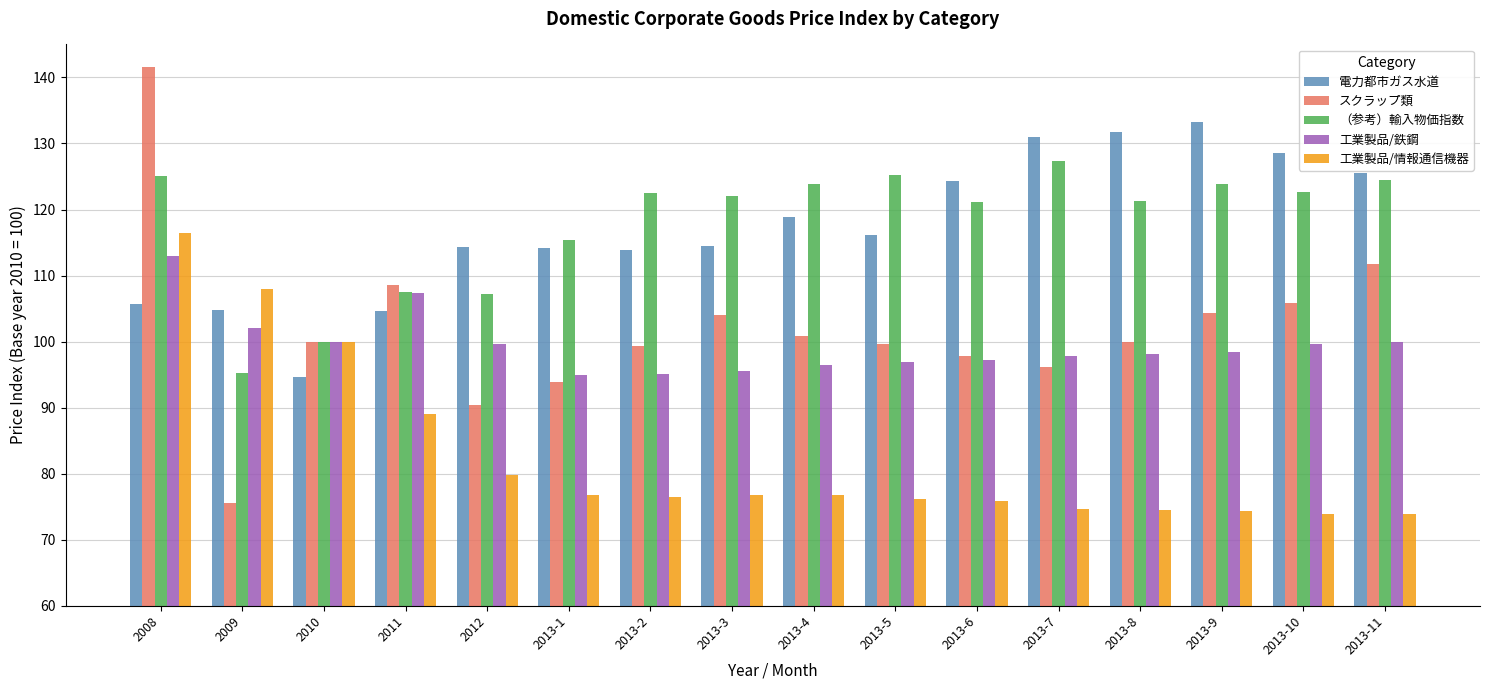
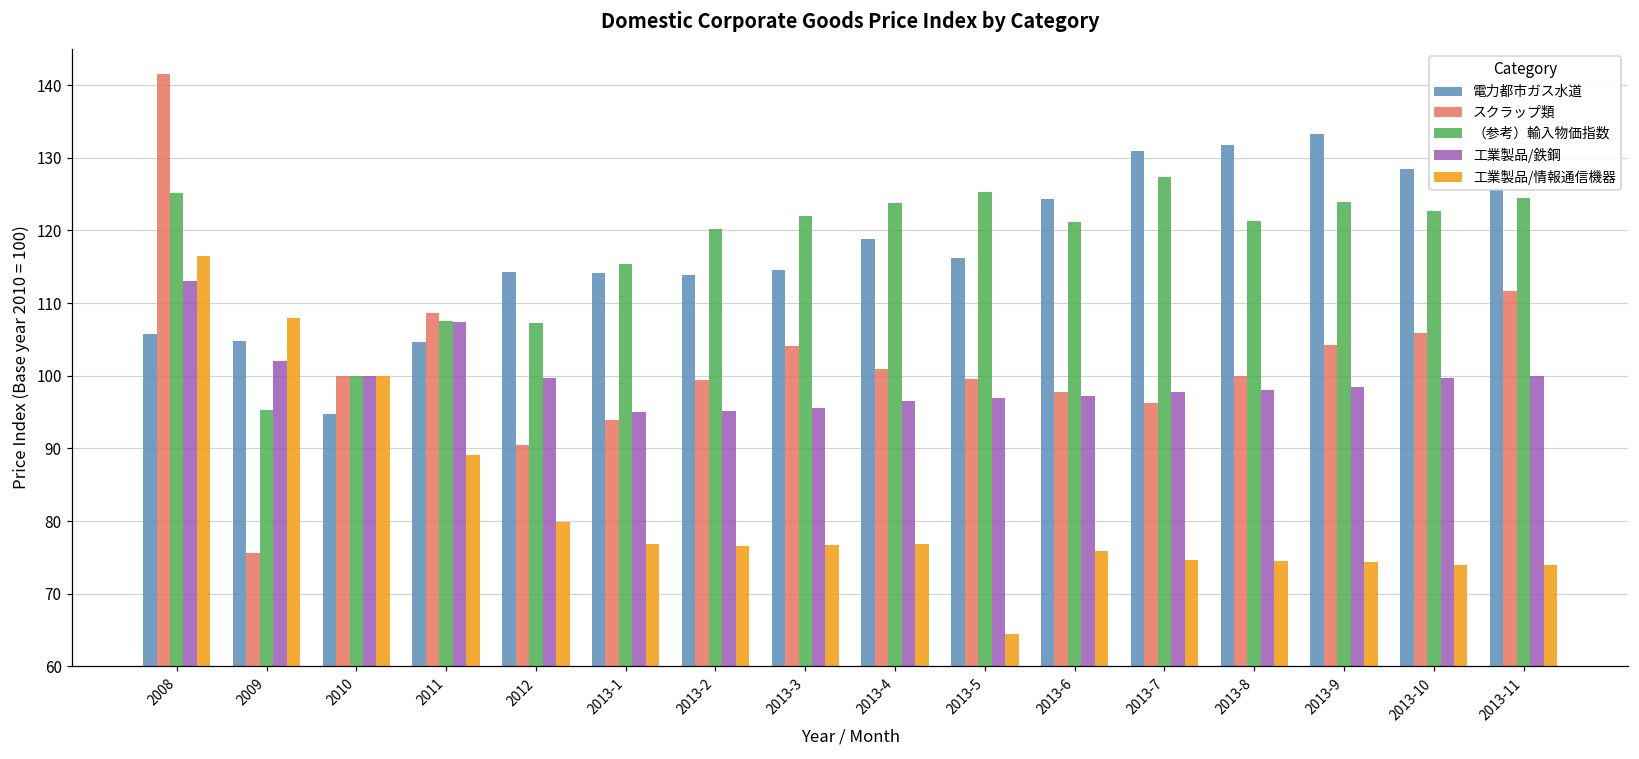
（参考）輸入物価指数, 2013-2: 123 -> 120
工業製品/情報通信機器, 2013-5: 76 -> 65
